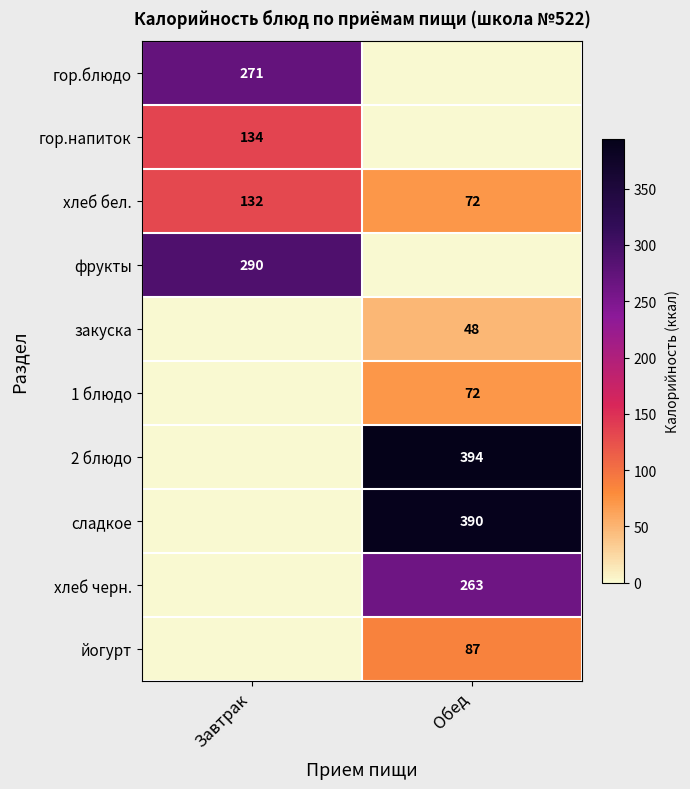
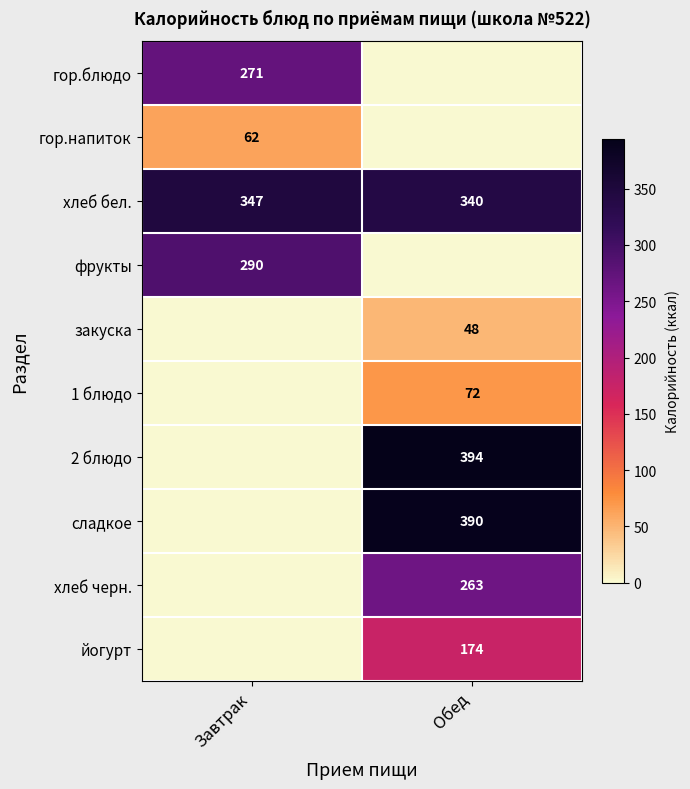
гор.напиток, Завтрак: 134 -> 62
хлеб бел., Завтрак: 132 -> 347
хлеб бел., Обед: 72 -> 340
йогурт, Обед: 87 -> 174
